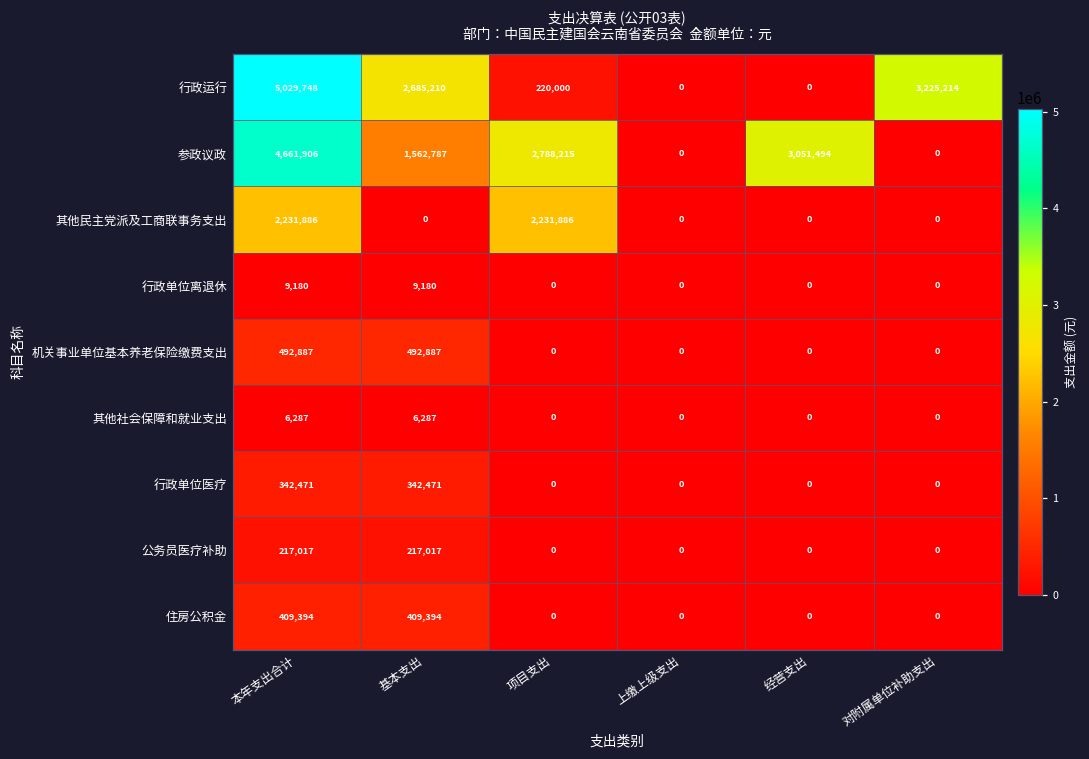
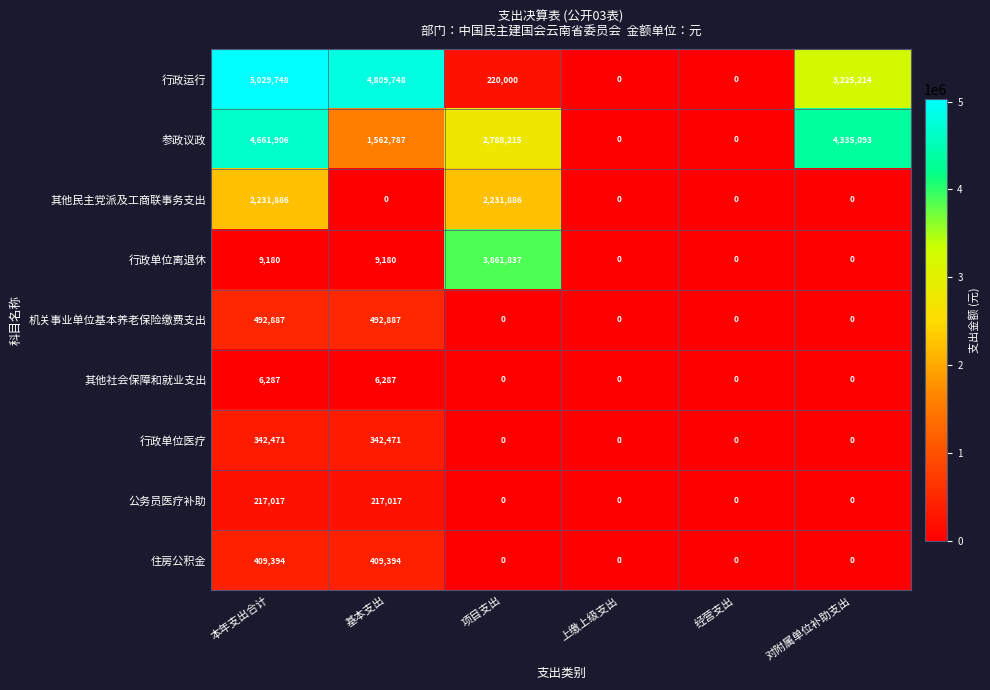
行政运行, 基本支出: 2,685,210 -> 4,809,748
参政议政, 经营支出: 3,051,494 -> 0
参政议政, 对附属单位补助支出: 0 -> 4,335,093
行政单位离退休, 项目支出: 0 -> 3,861,837
